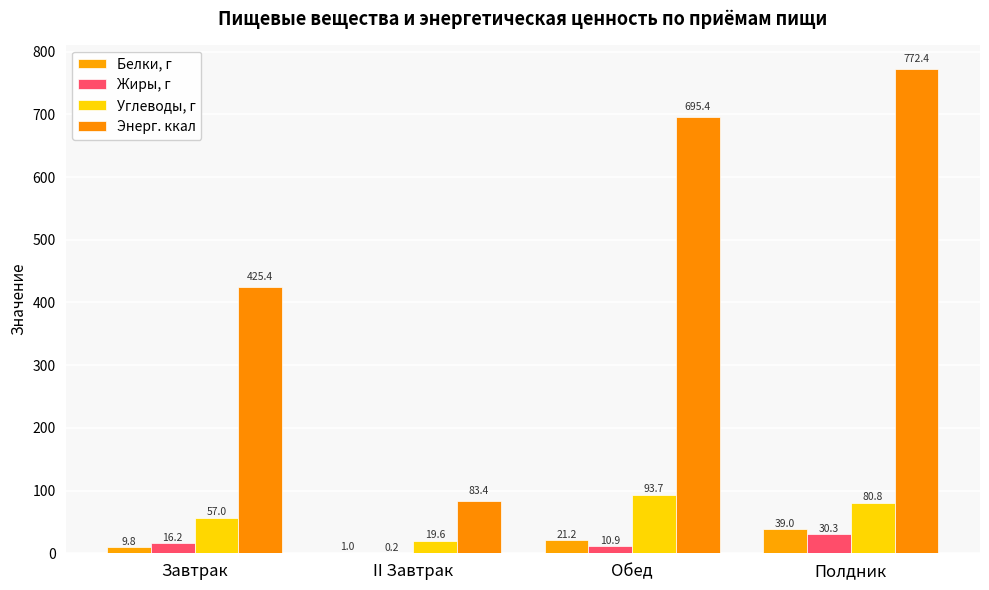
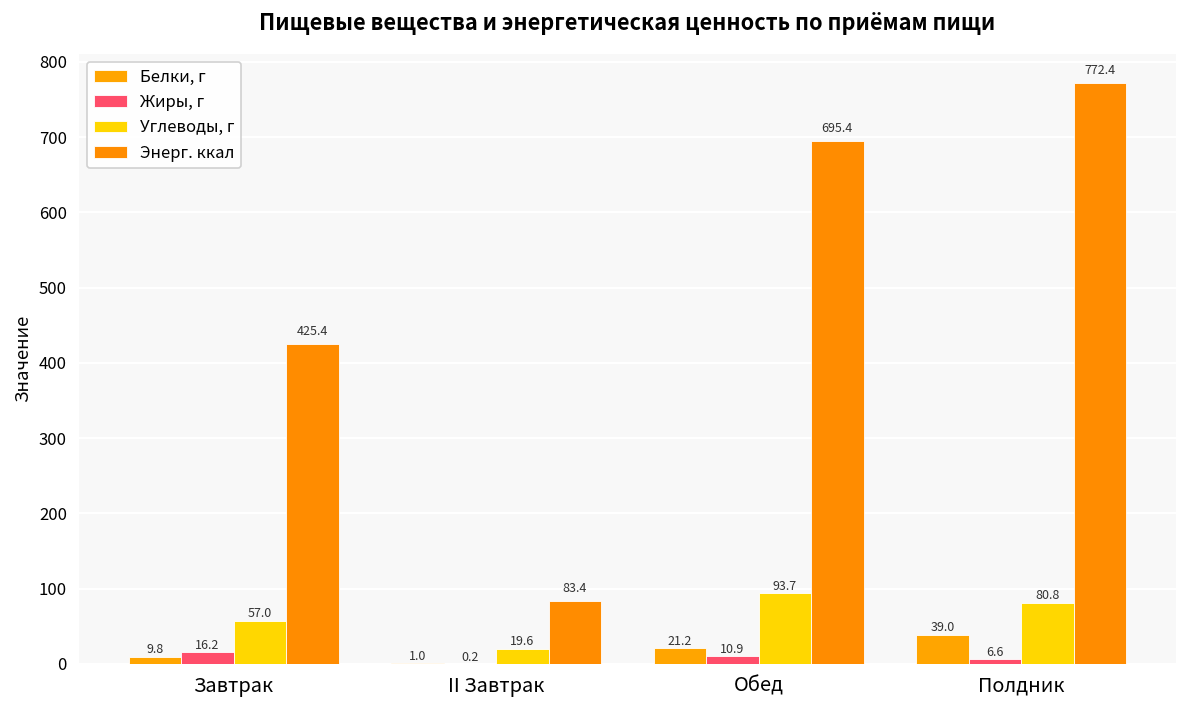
Жиры, г, Полдник: 30.3 -> 6.6
